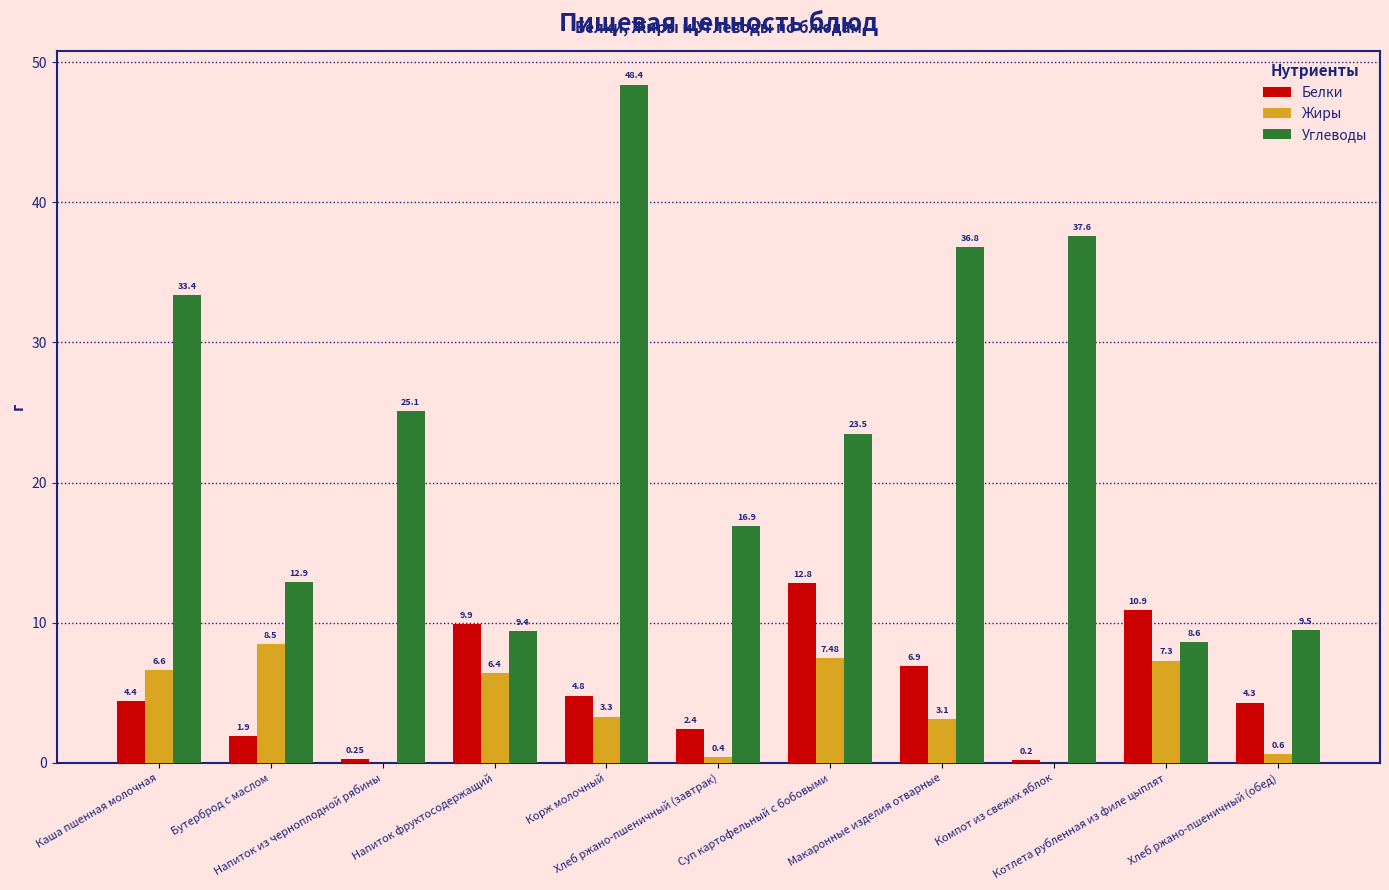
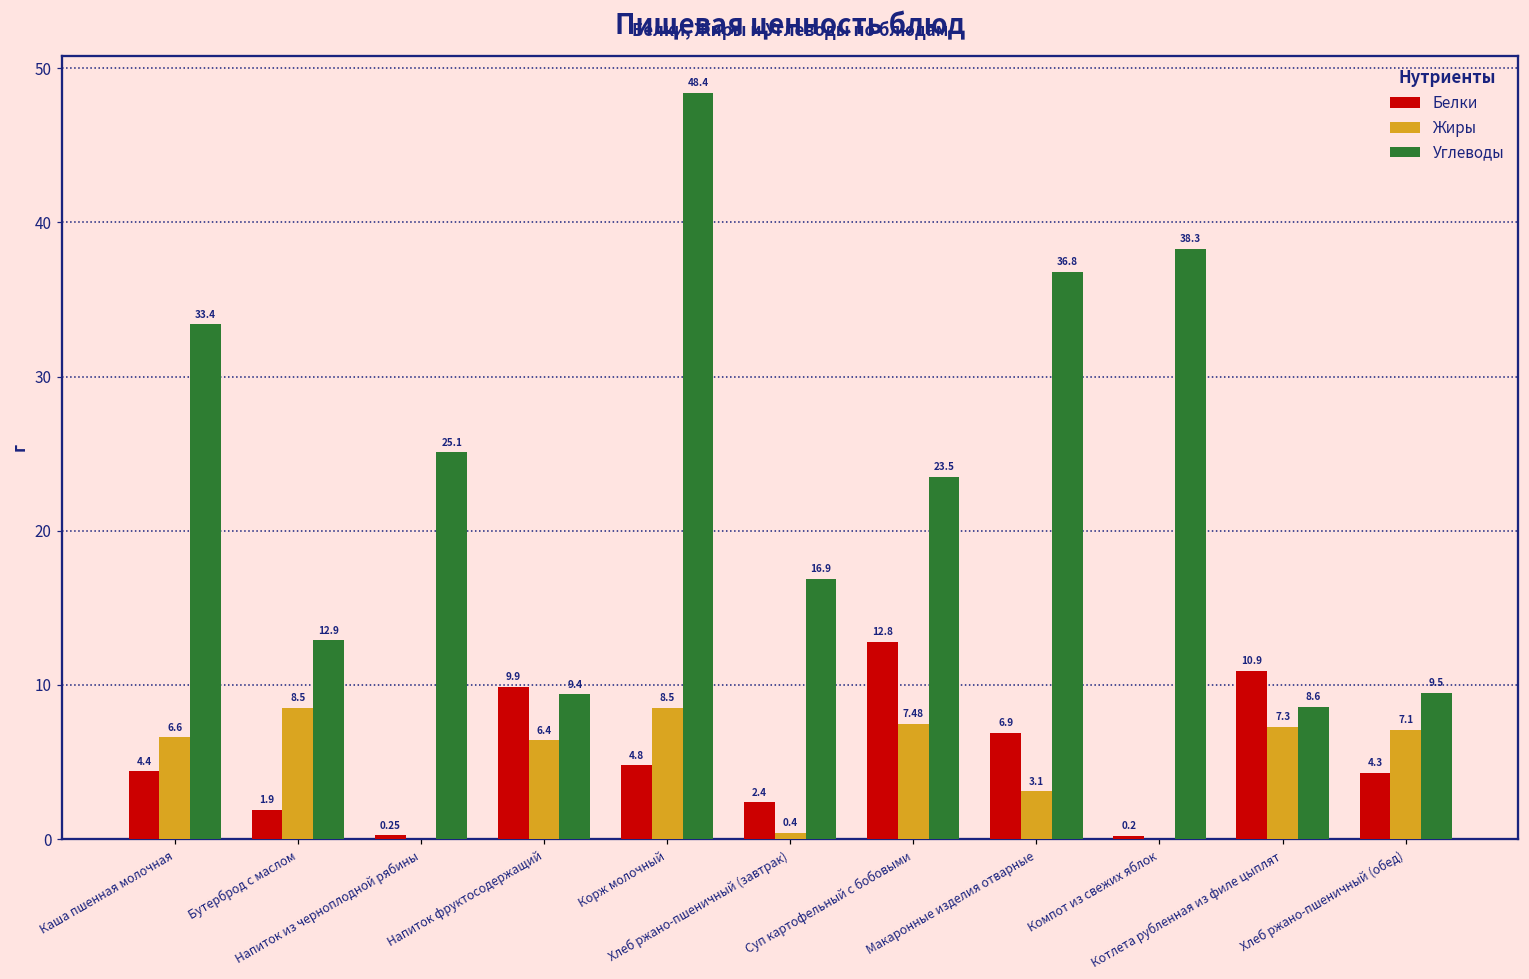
Жиры, Корж молочный: 3.3 -> 8.5
Углеводы, Компот из свежих яблок: 37.6 -> 38.3
Жиры, Хлеб ржано-пшеничный (обед): 0.6 -> 7.1
